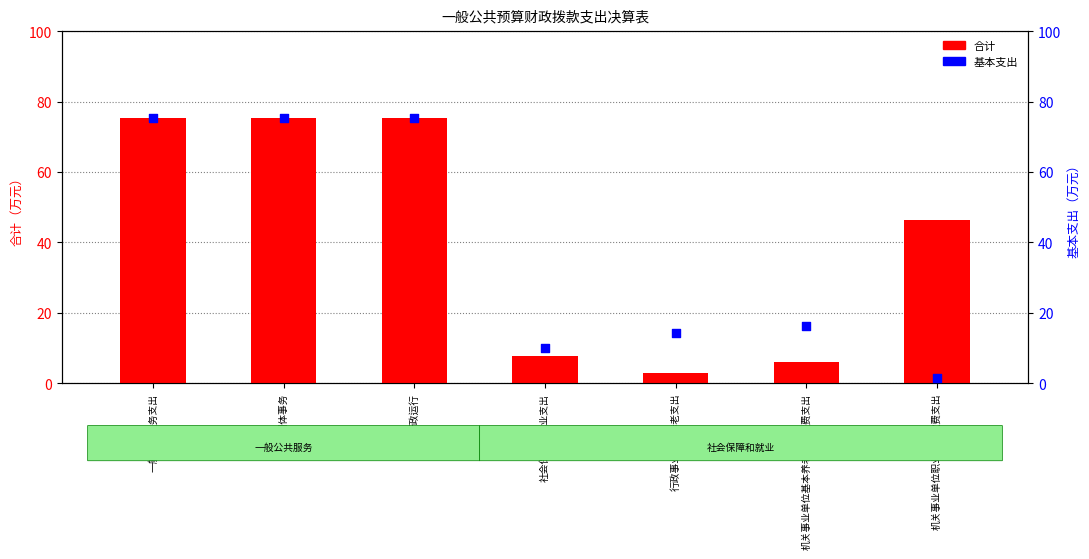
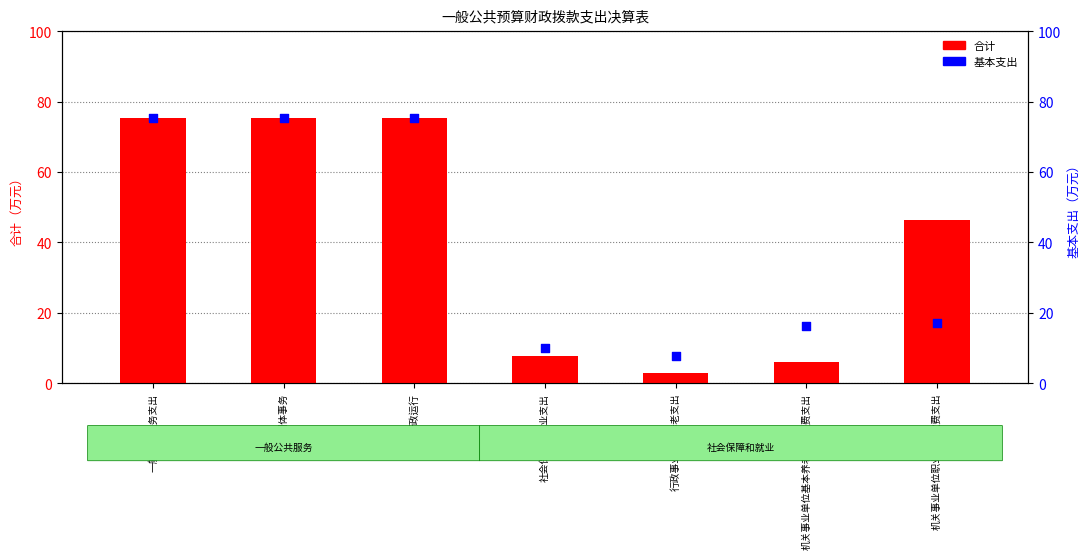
基本支出, 行政事业单位养老支出: 14 -> 8
基本支出, 机关事业单位职业年金缴费支出: 1 -> 17
